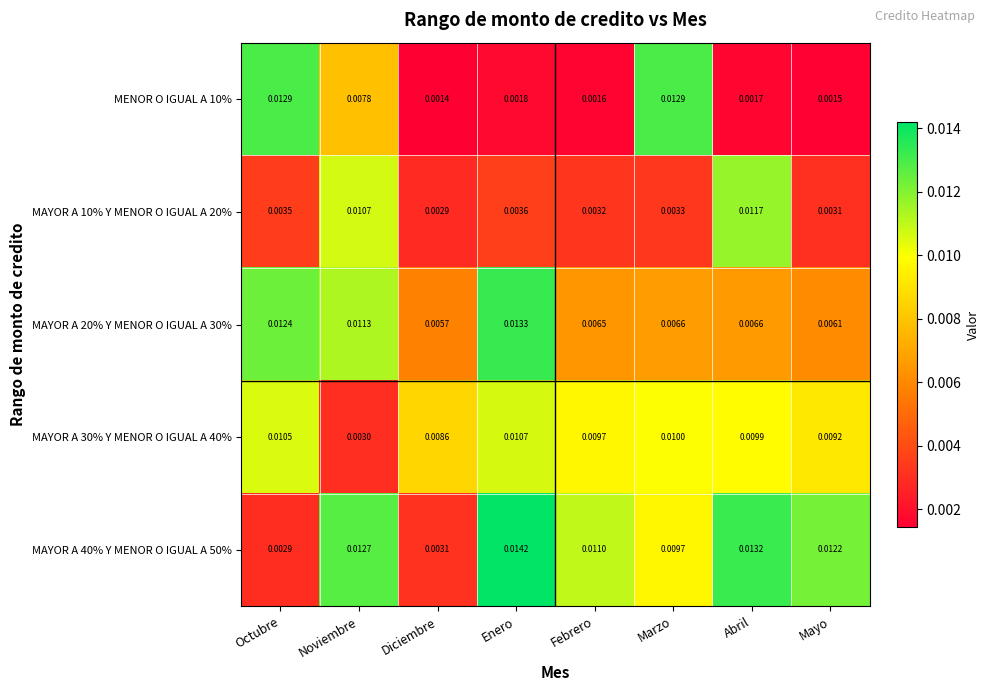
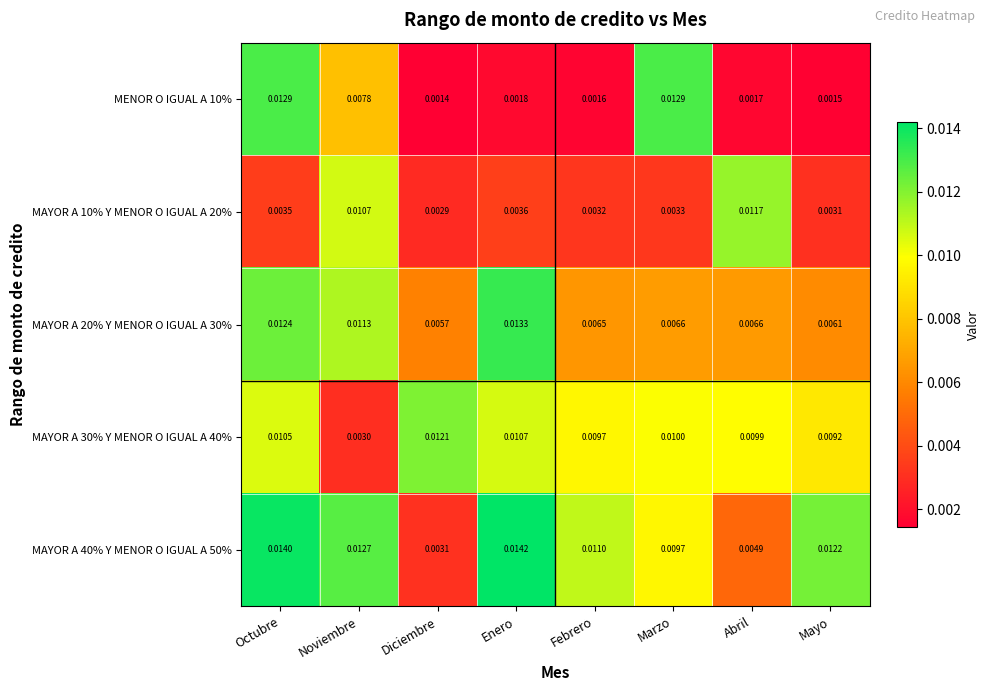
MAYOR A 30% Y MENOR O IGUAL A 40%, Diciembre: 0.0086 -> 0.0121
MAYOR A 40% Y MENOR O IGUAL A 50%, Octubre: 0.0029 -> 0.0140
MAYOR A 40% Y MENOR O IGUAL A 50%, Abril: 0.0132 -> 0.0049
